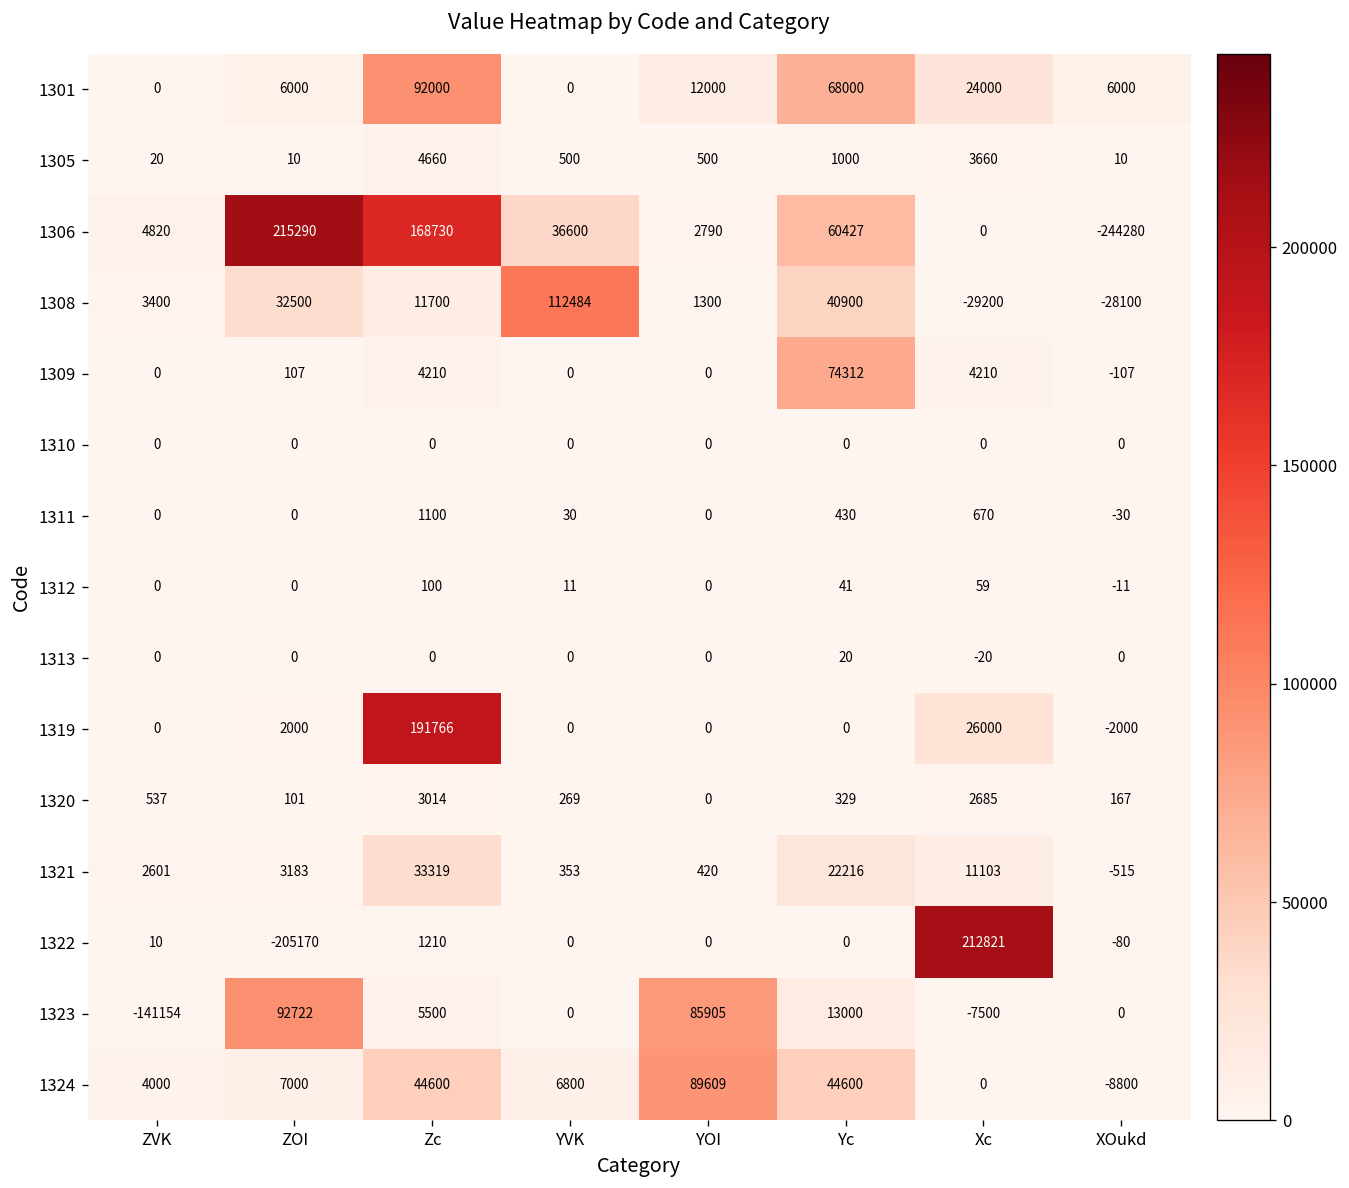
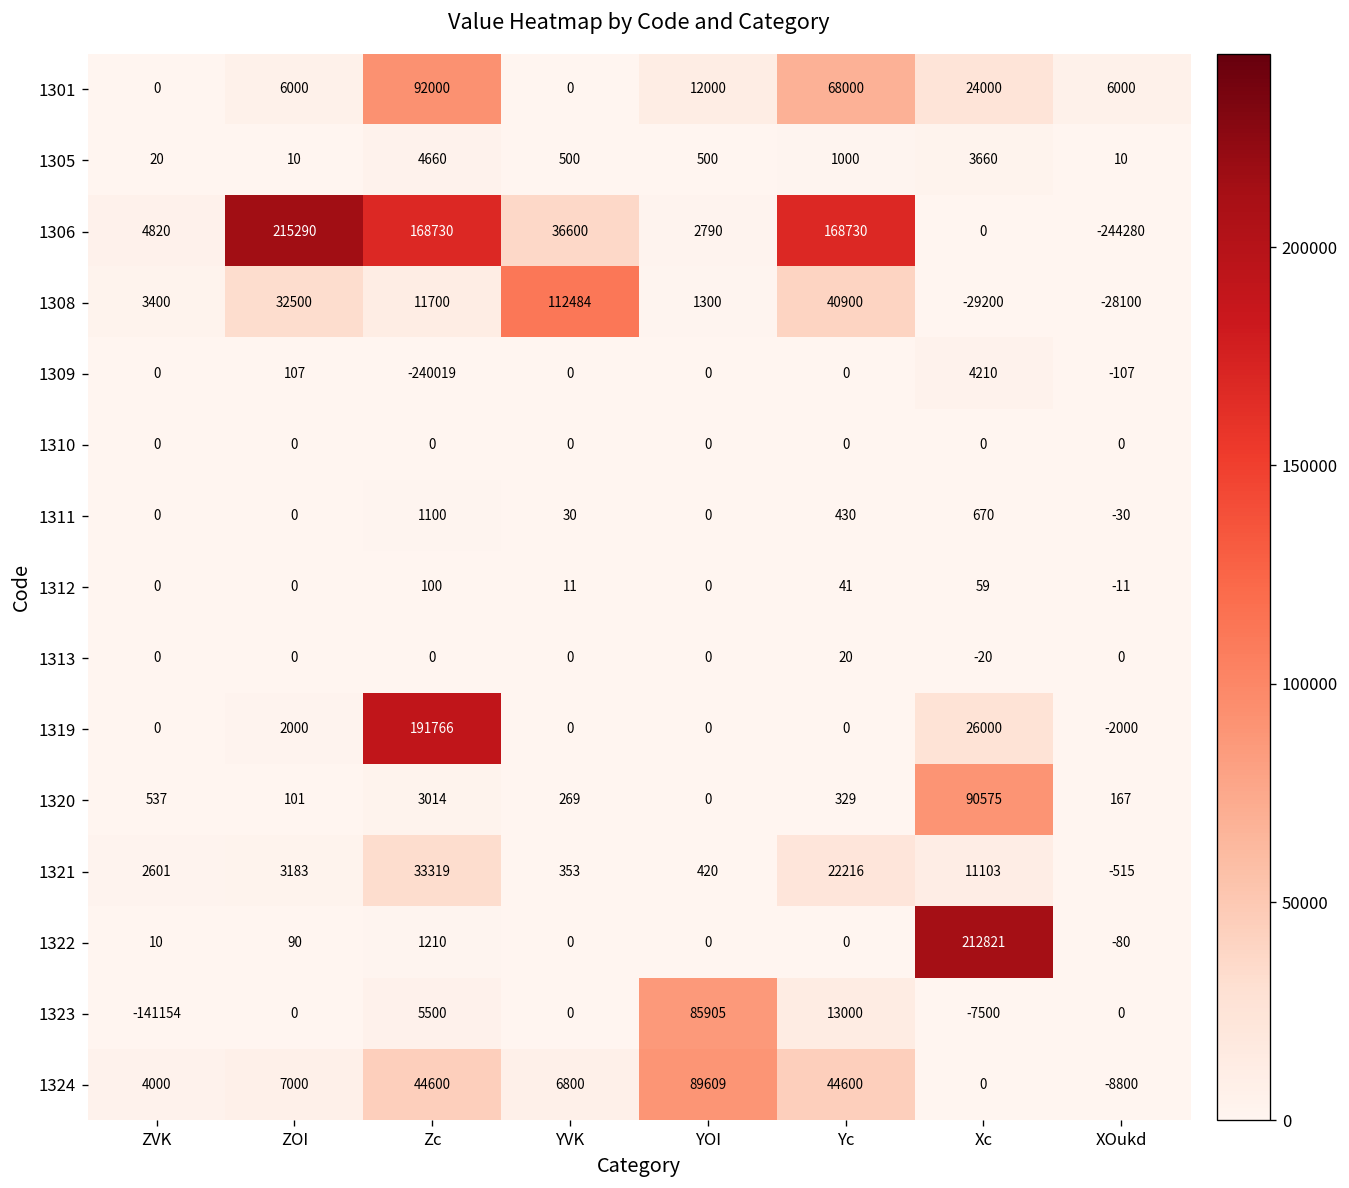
1306, Yc: 60427 -> 168730
1309, Zc: 4210 -> -240019
1309, Yc: 74312 -> 0
1320, Xc: 2685 -> 90575
1322, ZOI: -205170 -> 90
1323, ZOI: 92722 -> 0
